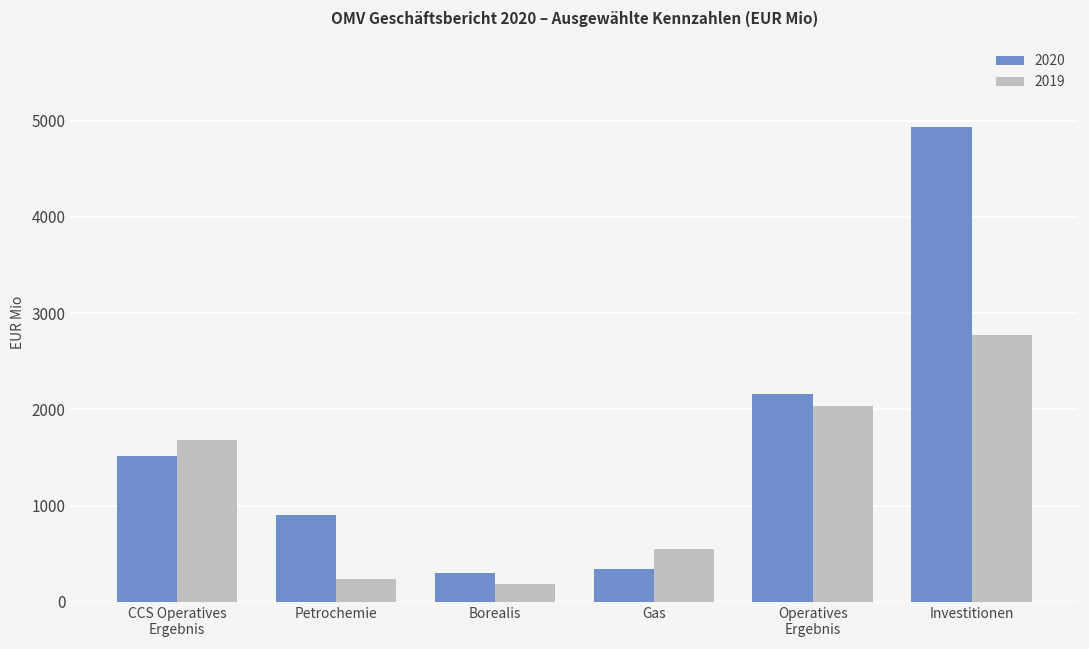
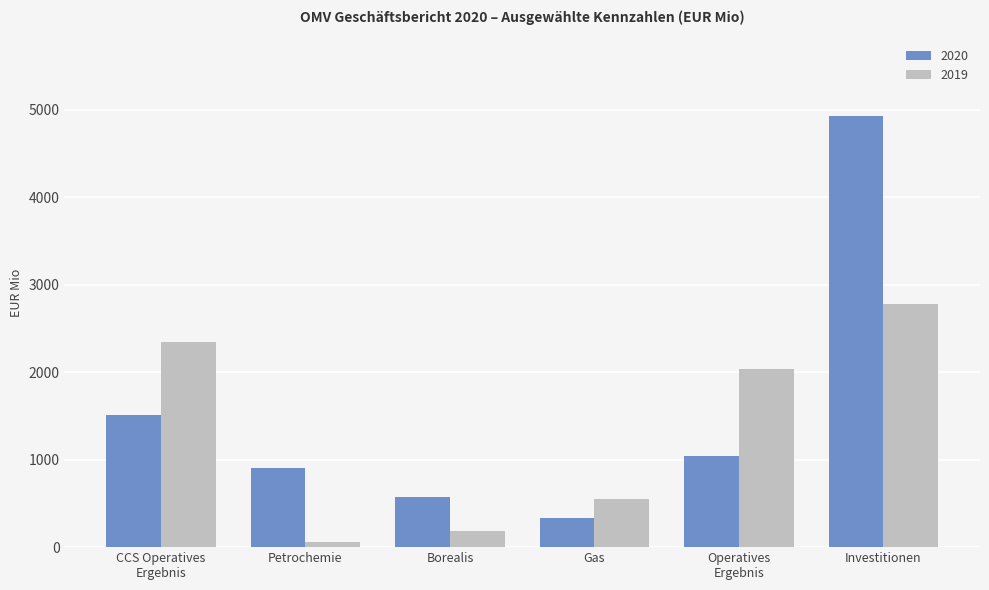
2019, CCS Operatives Ergebnis: 1700 -> 2300
2019, Petrochemie: 200 -> 100
2020, Borealis: 300 -> 600
2020, Operatives Ergebnis: 2200 -> 1000
